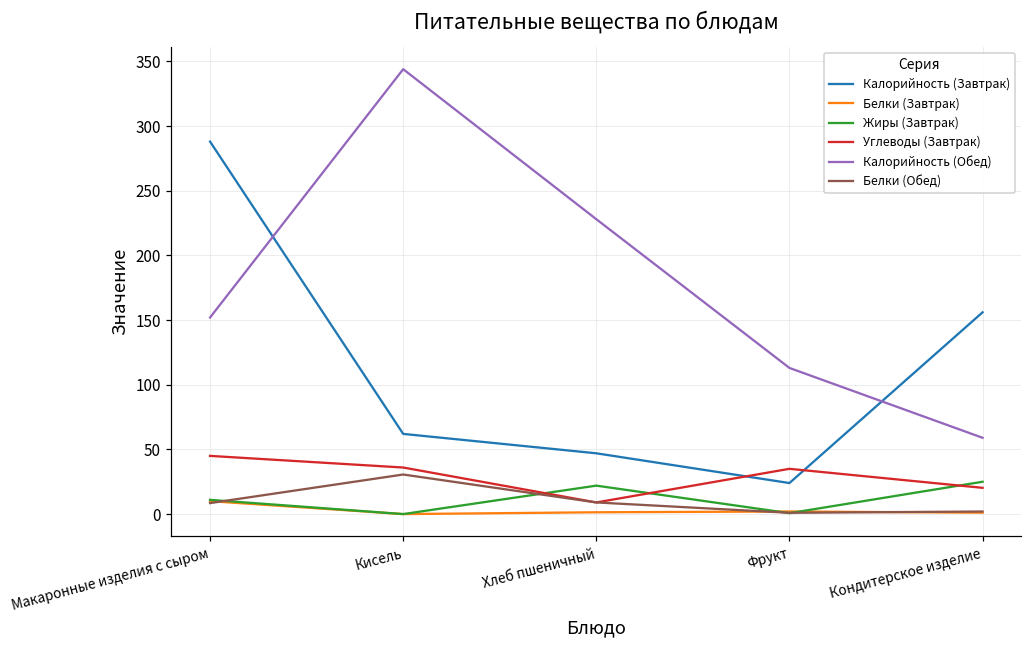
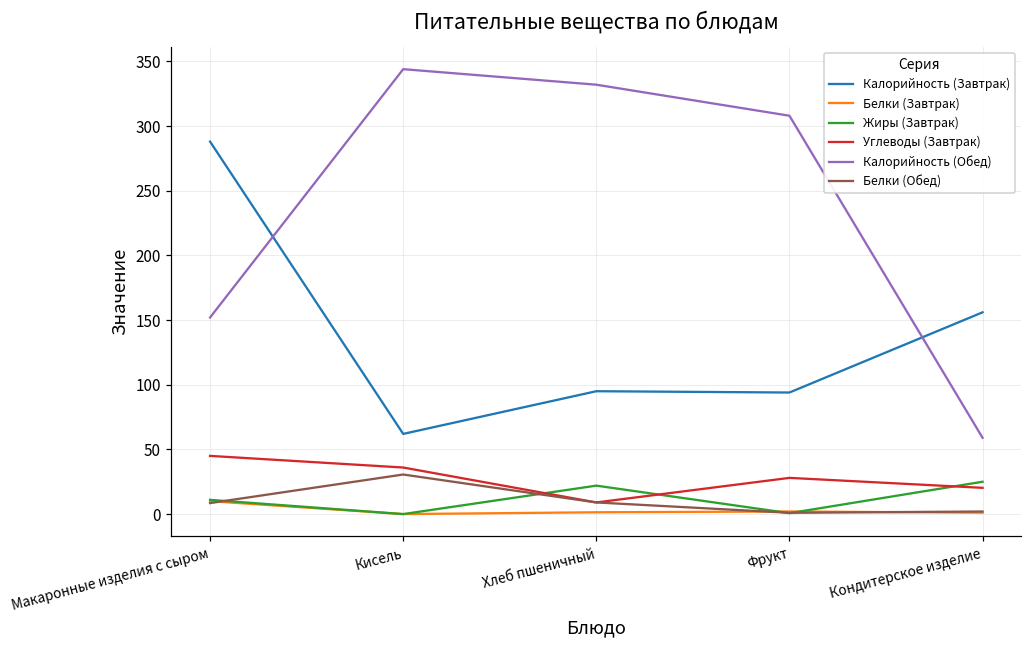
Калорийность (Завтрак), Хлеб пшеничный: 47 -> 95
Калорийность (Обед), Хлеб пшеничный: 228 -> 332
Калорийность (Завтрак), Фрукт: 24 -> 94
Углеводы (Завтрак), Фрукт: 35 -> 28
Калорийность (Обед), Фрукт: 113 -> 308
